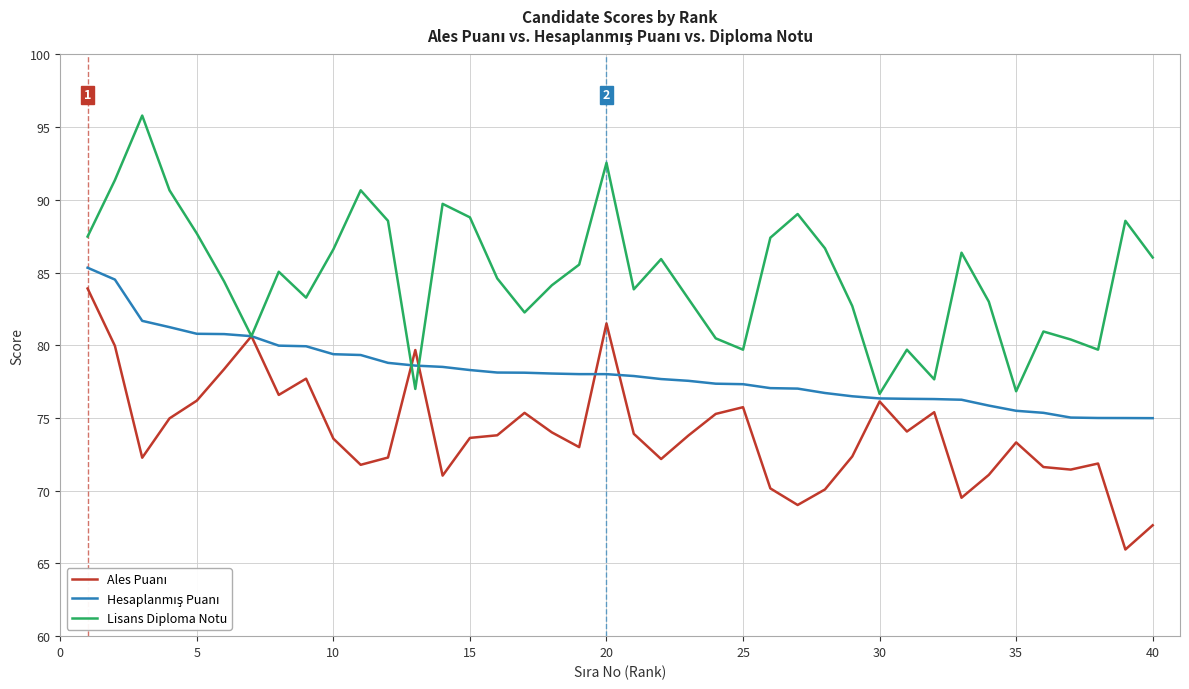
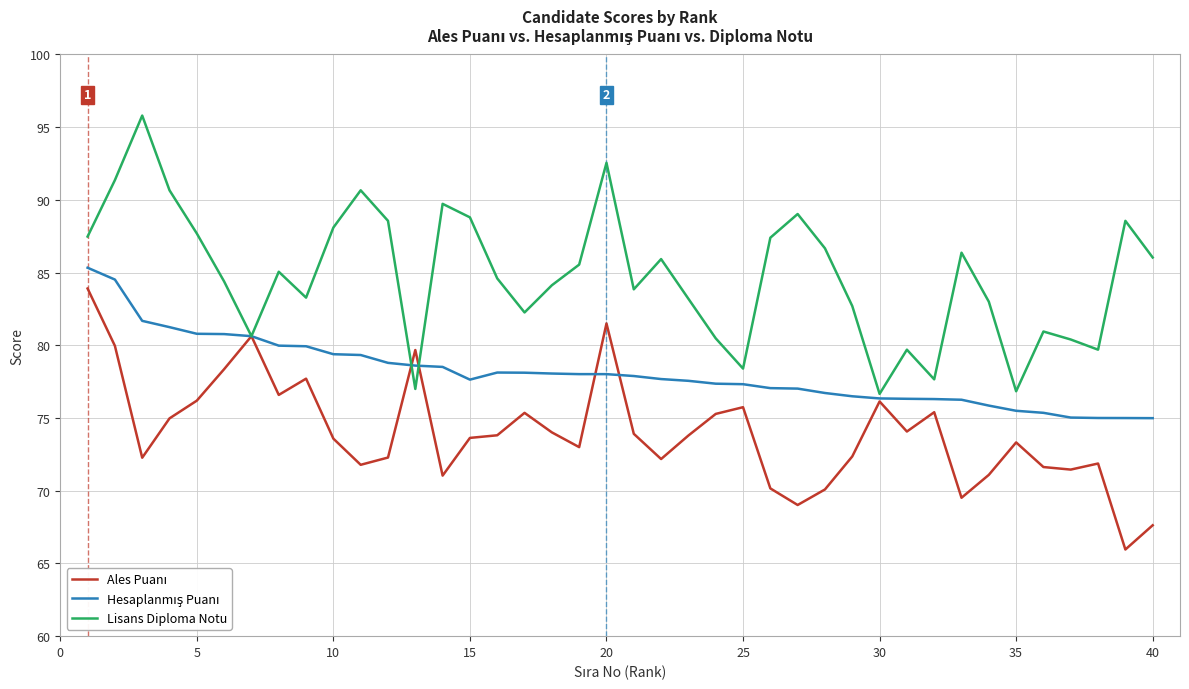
Lisans Diploma Notu, 10: 86.6 -> 88.1
Hesaplanmış Puanı, 15: 78.3 -> 77.6
Lisans Diploma Notu, 25: 79.7 -> 78.4
